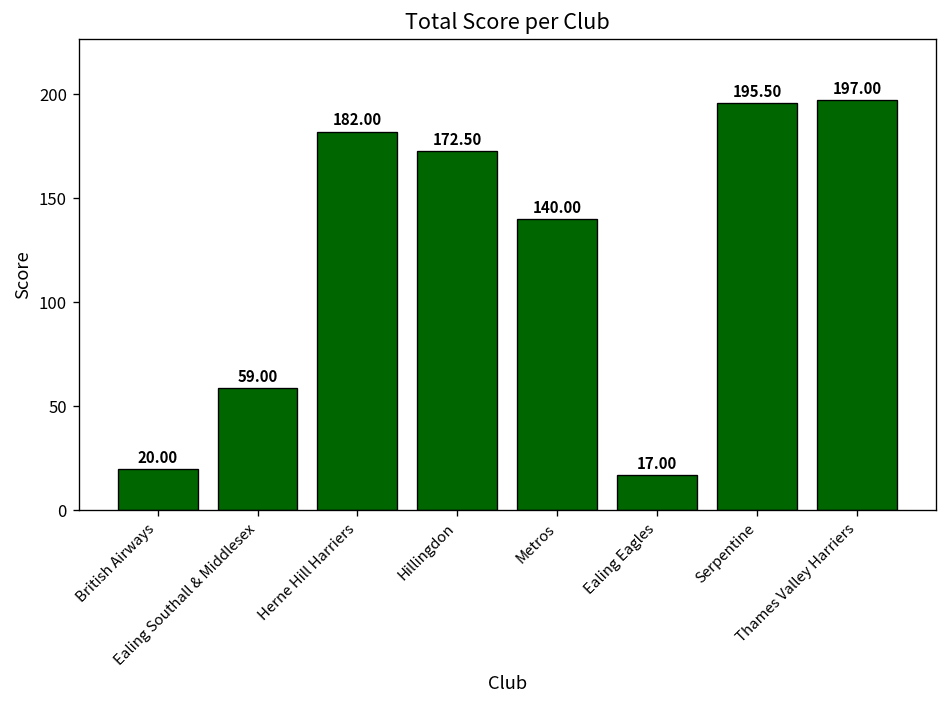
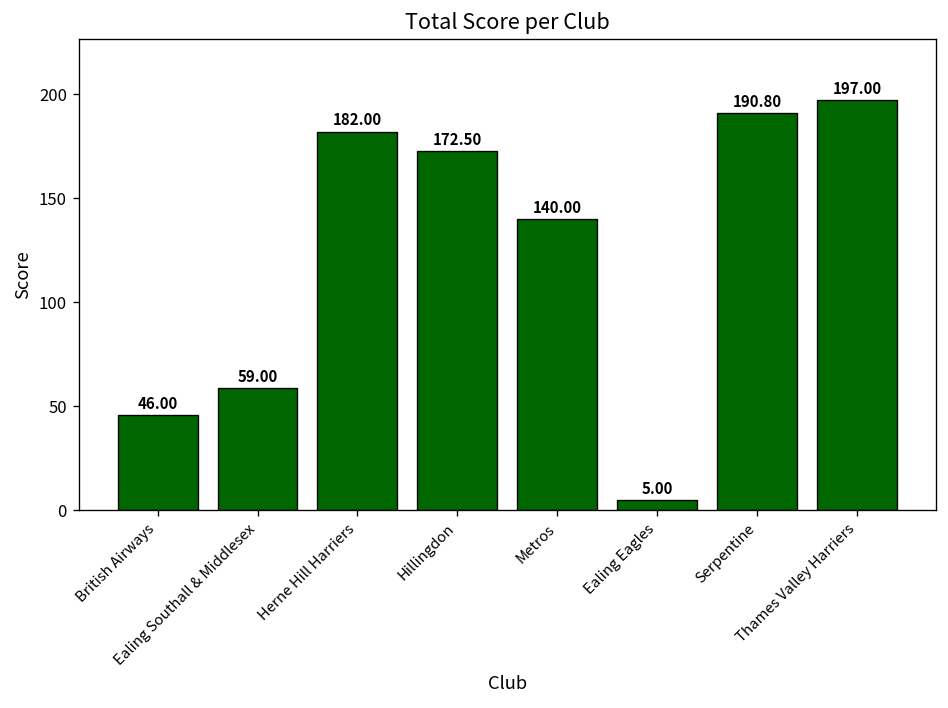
British Airways: 20.00 -> 46.00
Ealing Eagles: 17.00 -> 5.00
Serpentine: 195.50 -> 190.80
